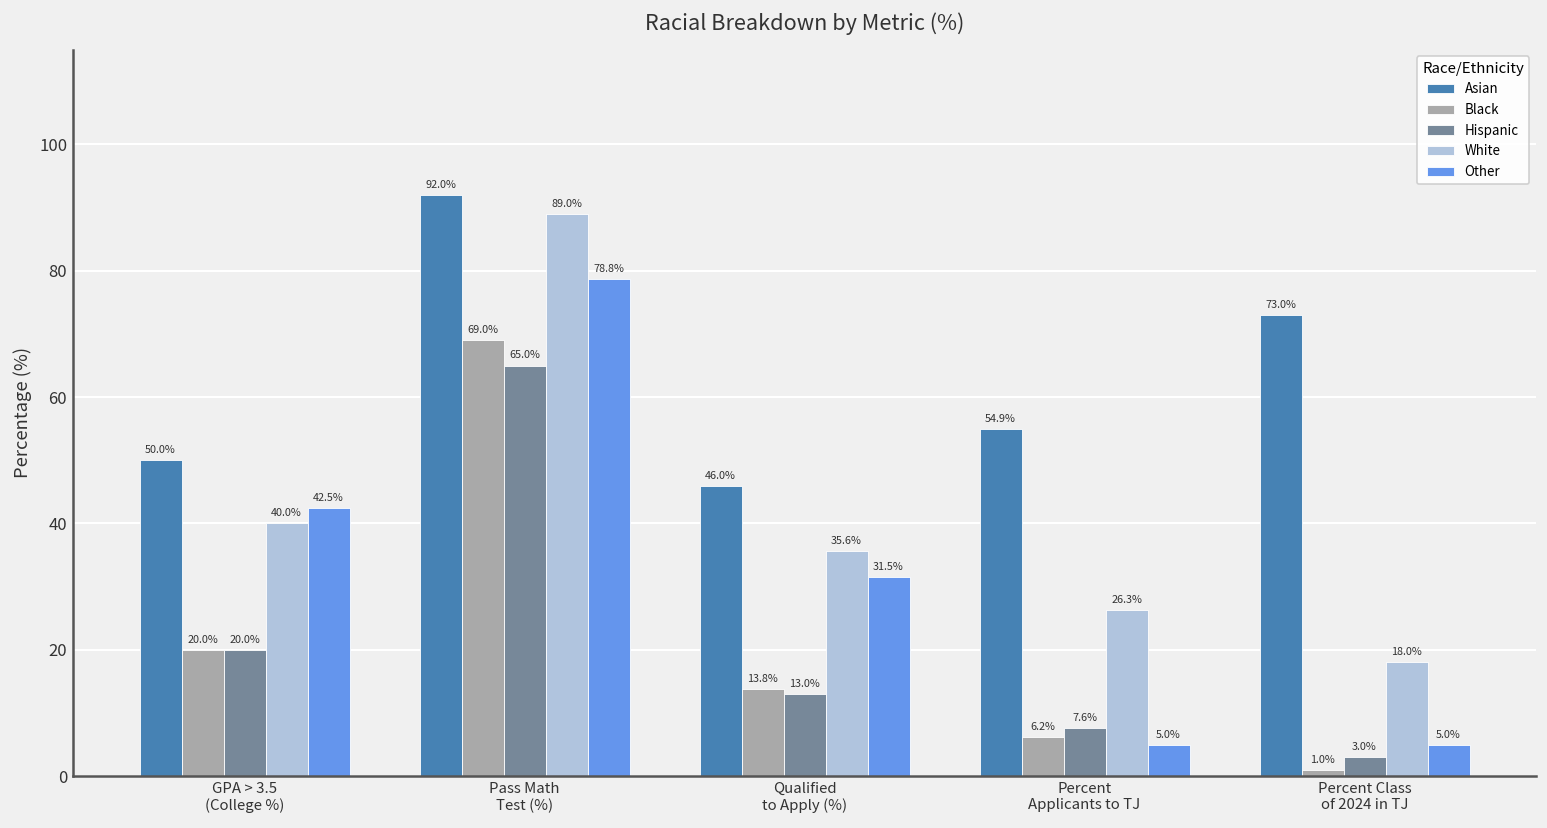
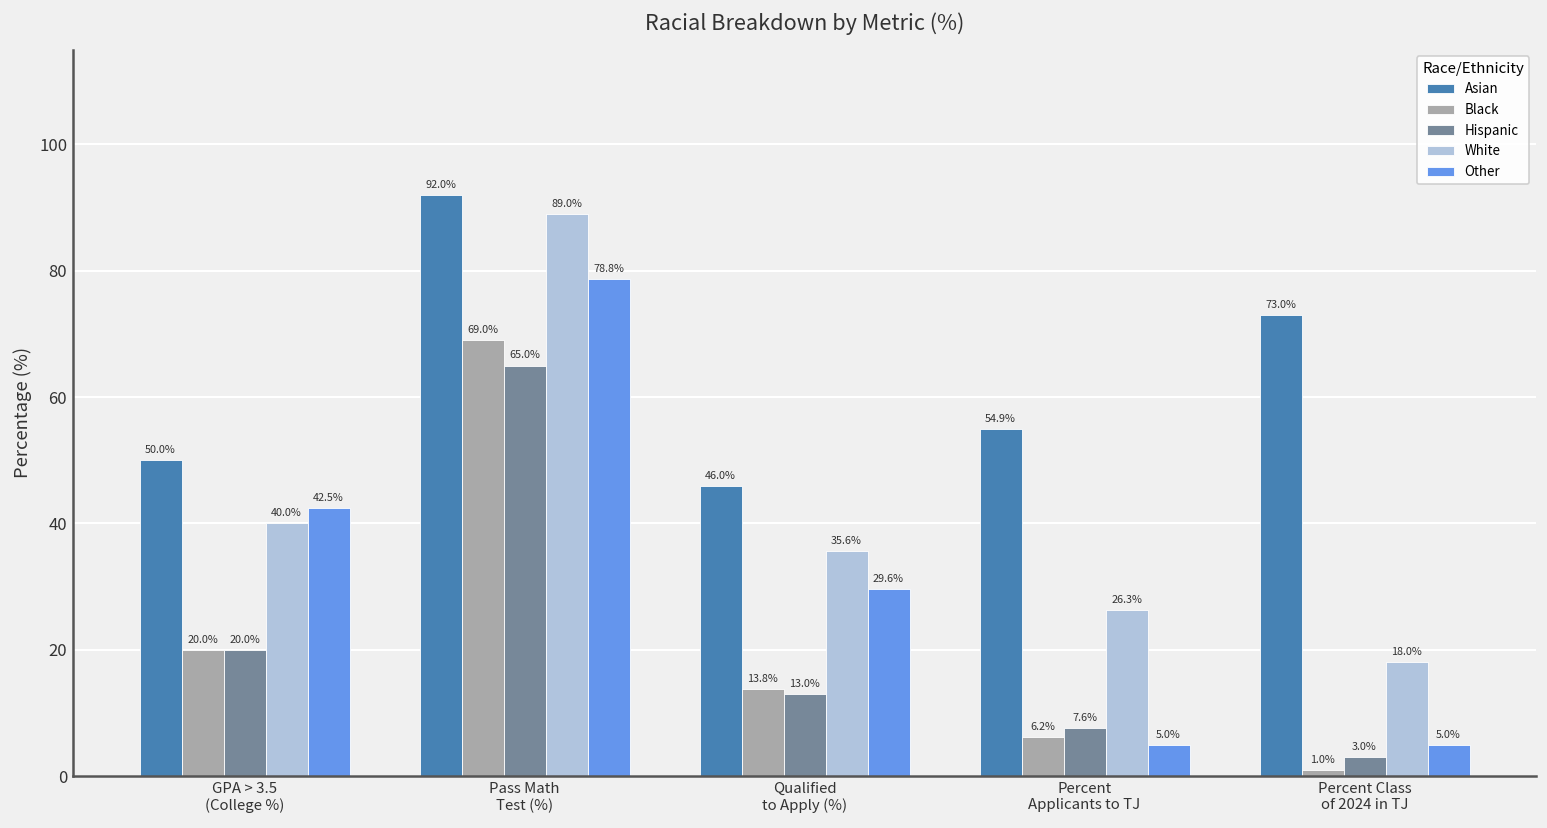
Other, Qualified to Apply (%): 31.5% -> 29.6%
